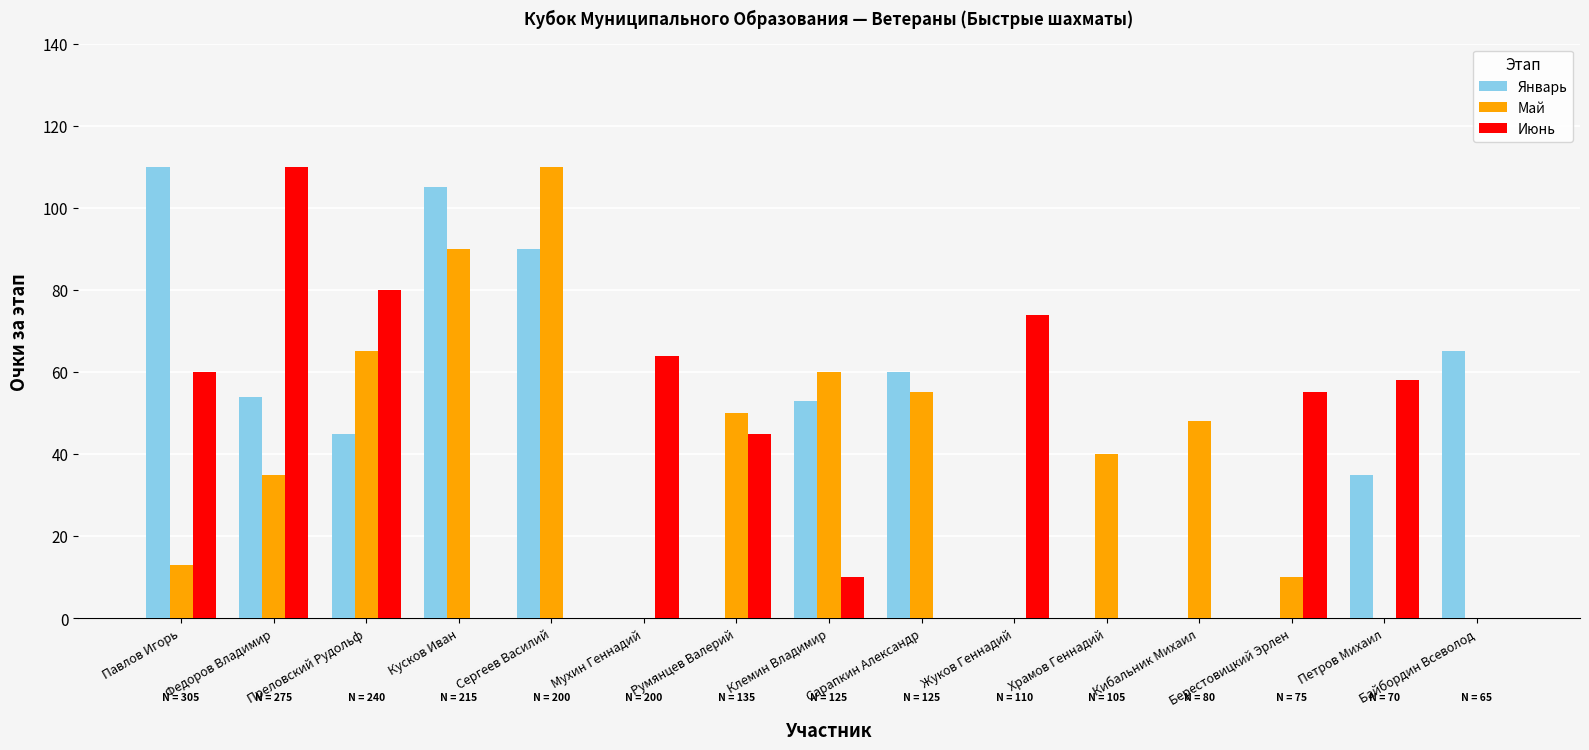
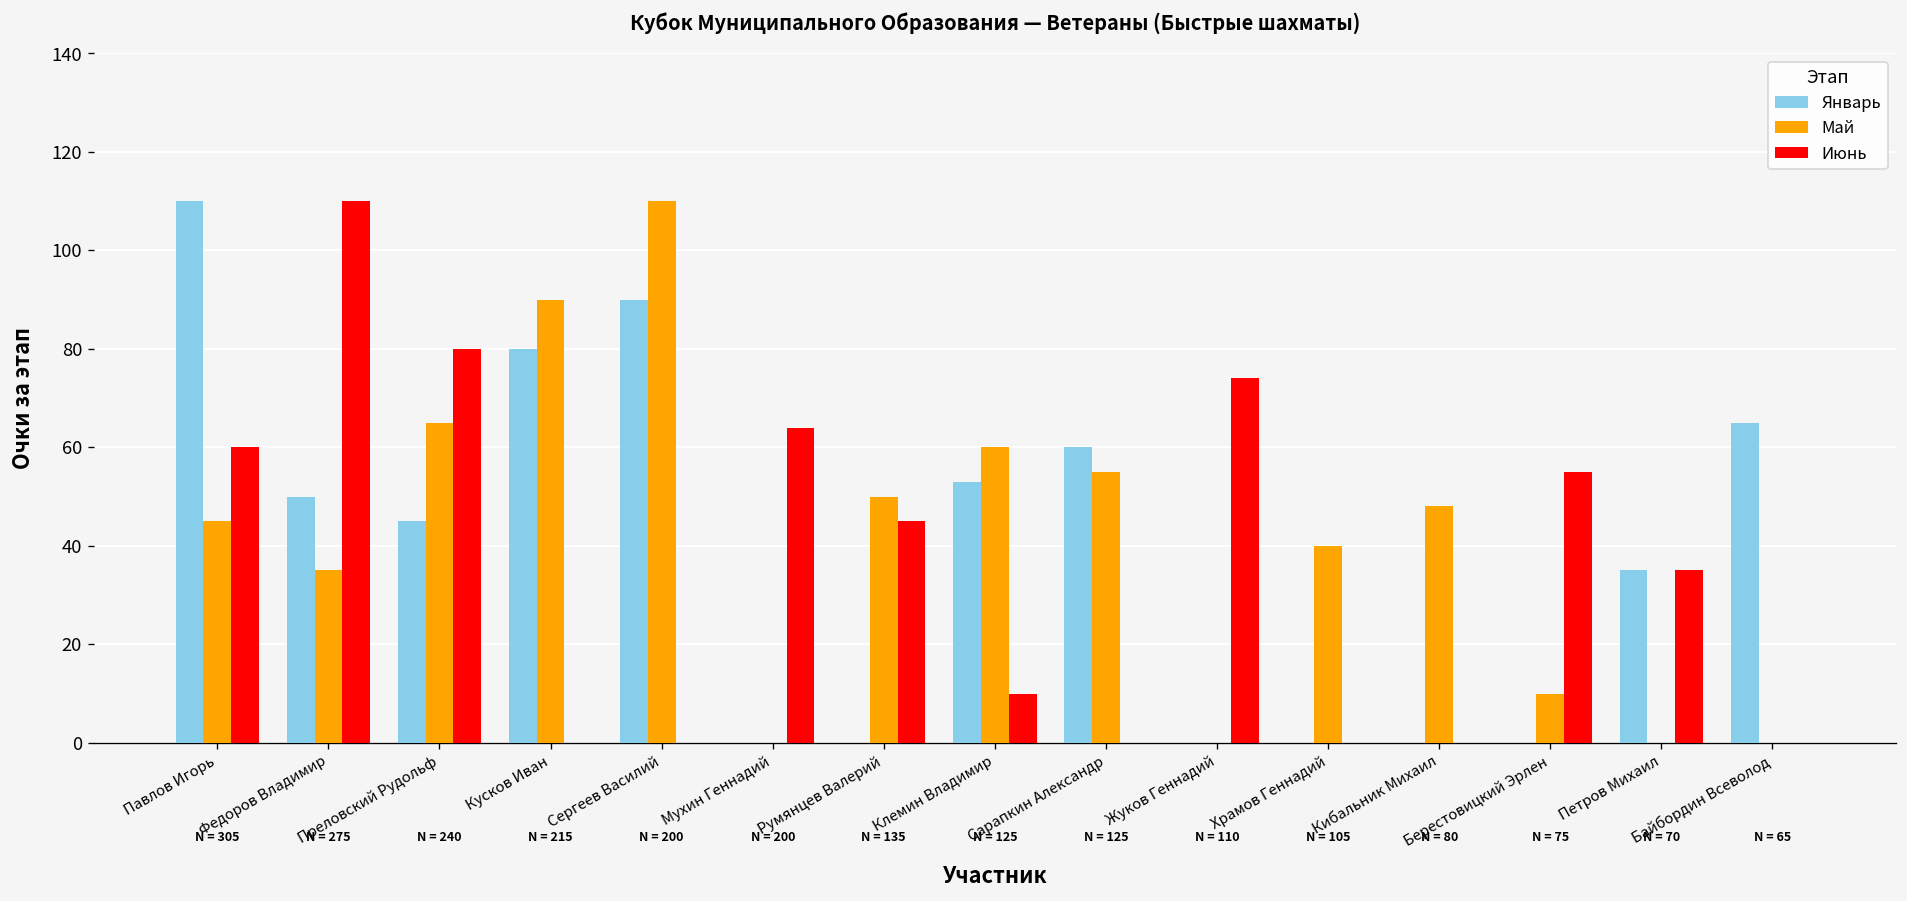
Май, Павлов Игорь: 13 -> 45
Январь, Федоров Владимир: 54 -> 50
Январь, Кусков Иван: 105 -> 80
Июнь, Петров Михаил: 58 -> 35
